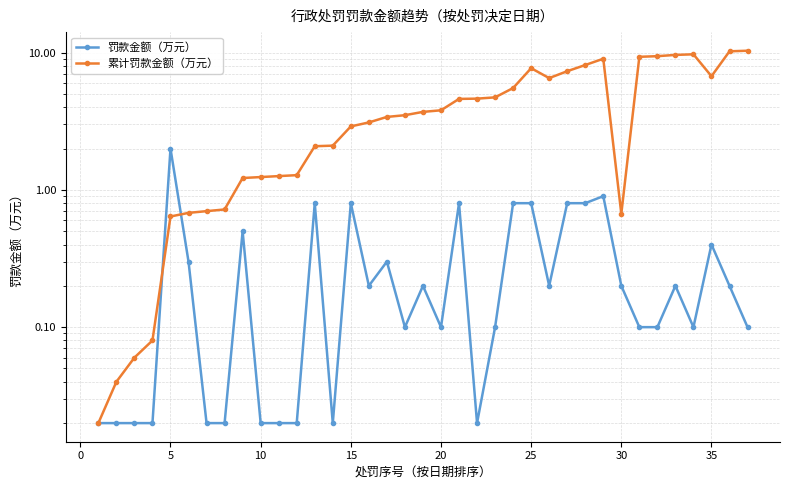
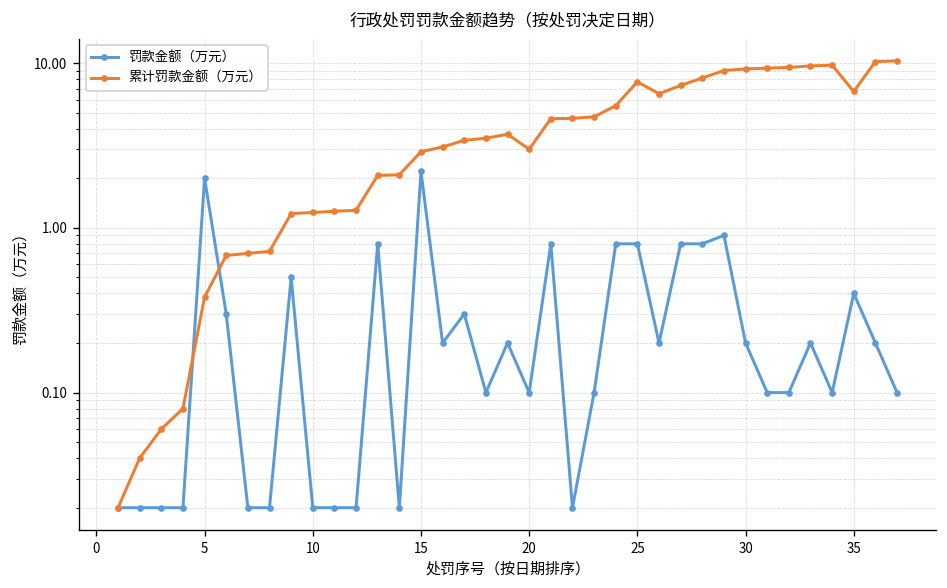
累计罚款金额（万元）, 5: 0.6 -> 0.38
罚款金额（万元）, 15: 0.8 -> 2.2
累计罚款金额（万元）, 20: 3.8 -> 3.0
累计罚款金额（万元）, 30: 0.7 -> 9
